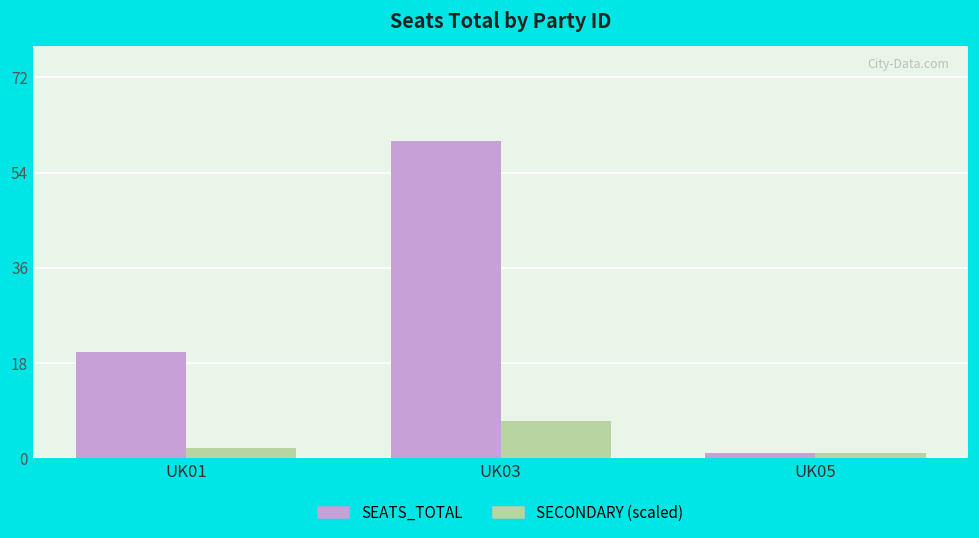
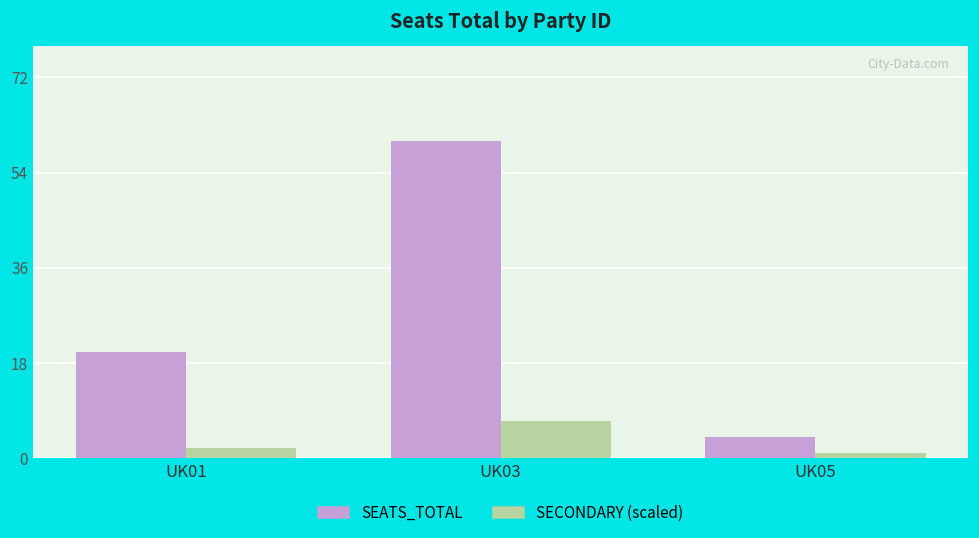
SEATS_TOTAL, UK05: 1 -> 4
